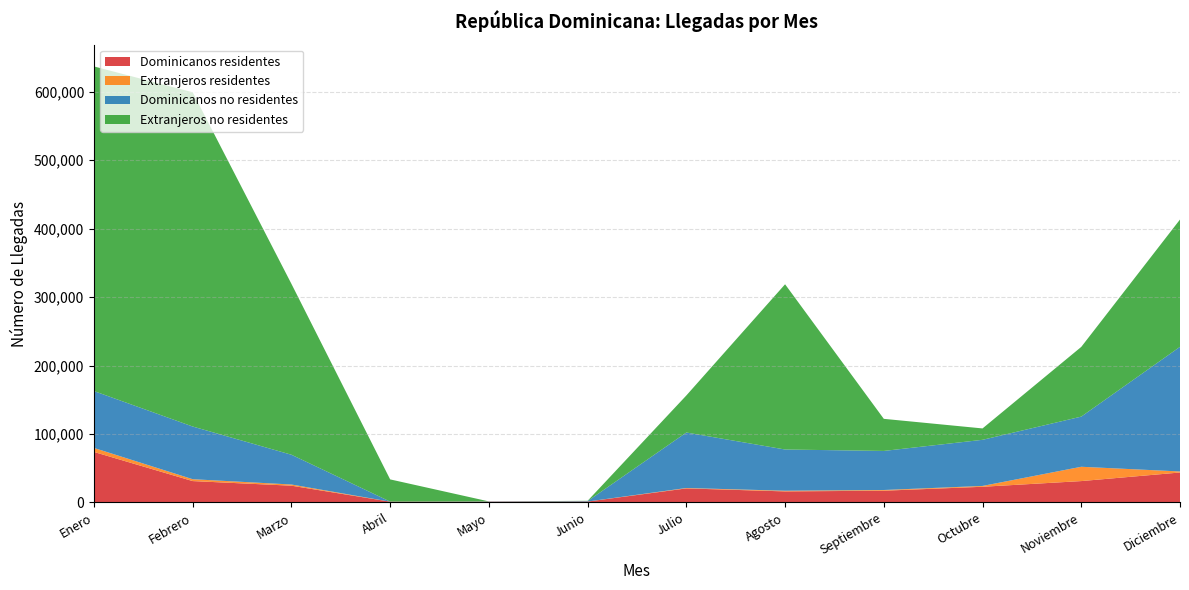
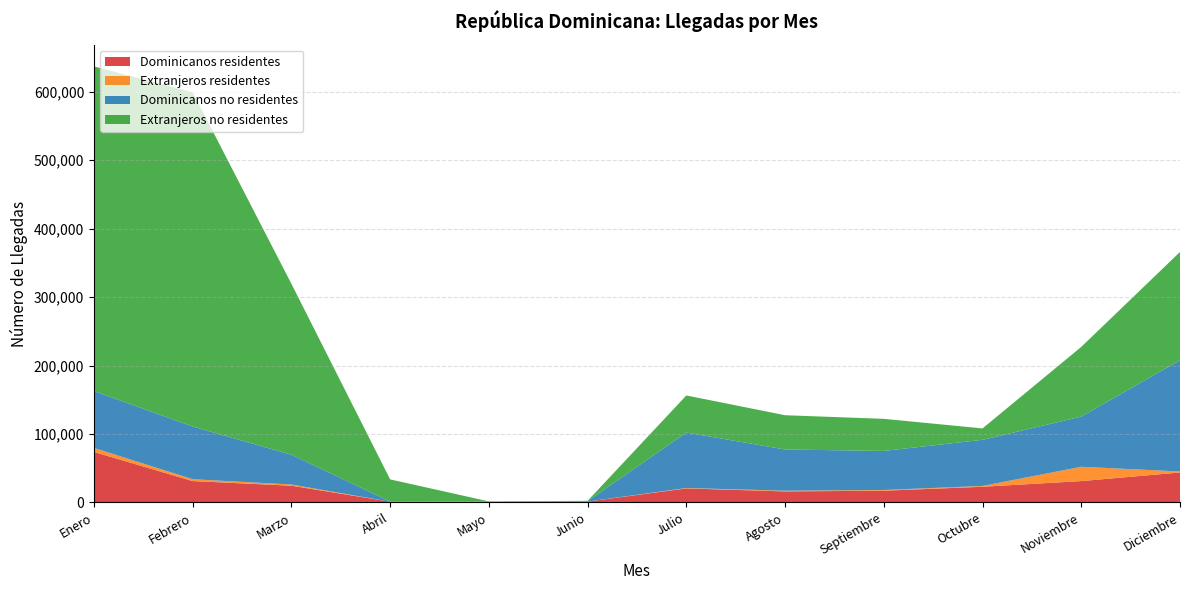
Extranjeros no residentes, Agosto: 240,000 -> 50,000
Dominicanos no residentes, Diciembre: 180,000 -> 160,000
Extranjeros no residentes, Diciembre: 190,000 -> 160,000
